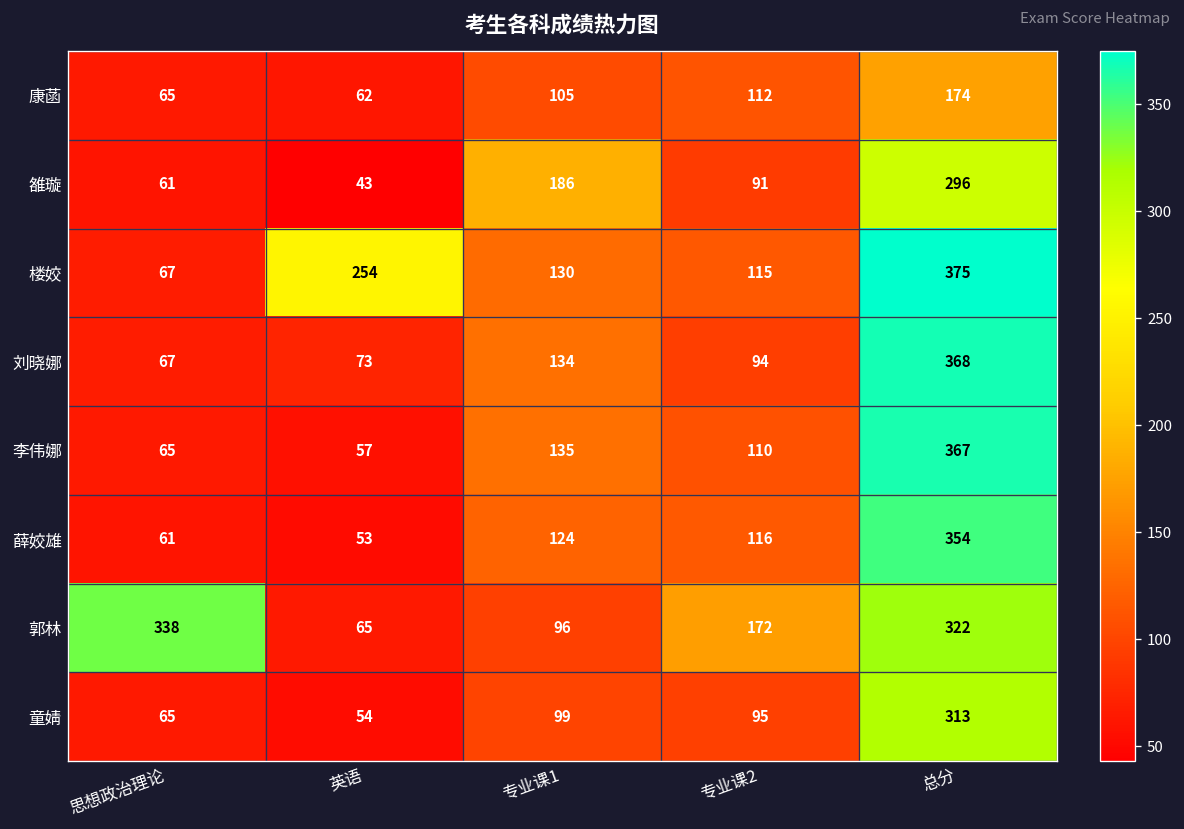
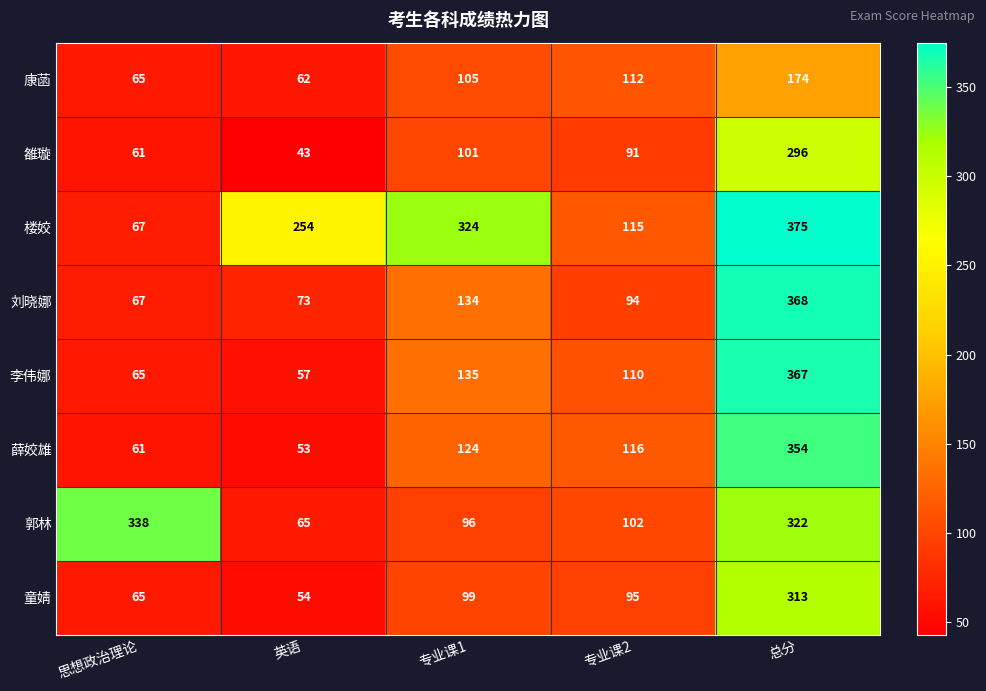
雒璇, 专业课1: 186 -> 101
楼姣, 专业课1: 130 -> 324
郭林, 专业课2: 172 -> 102
